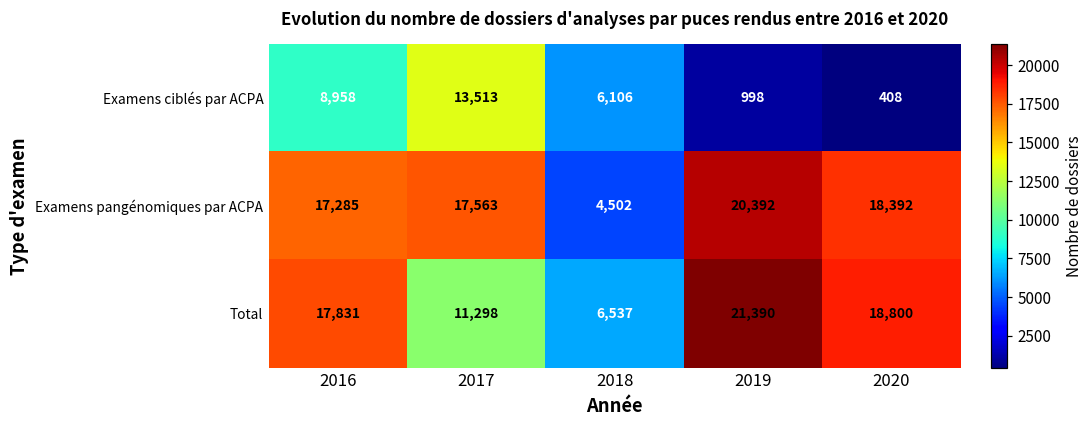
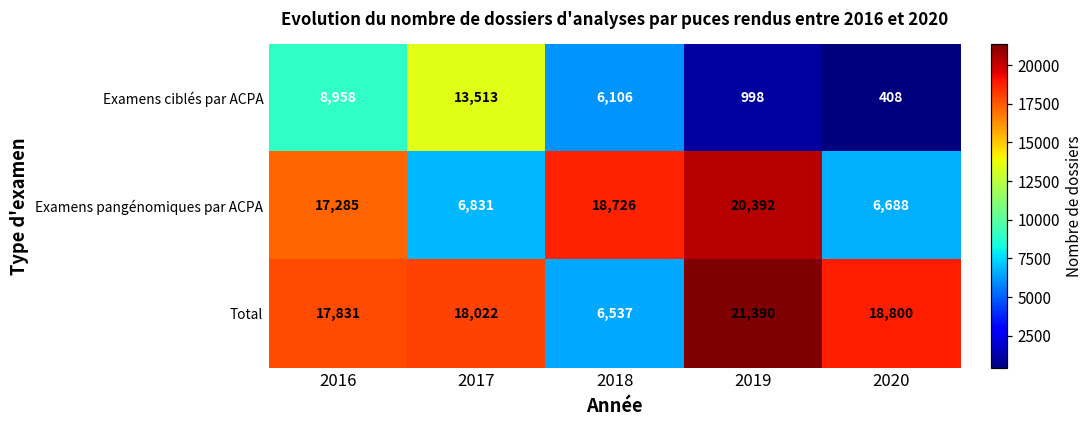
Examens pangénomiques par ACPA, 2017: 17,563 -> 6,831
Examens pangénomiques par ACPA, 2018: 4,502 -> 18,726
Examens pangénomiques par ACPA, 2020: 18,392 -> 6,688
Total, 2017: 11,298 -> 18,022
